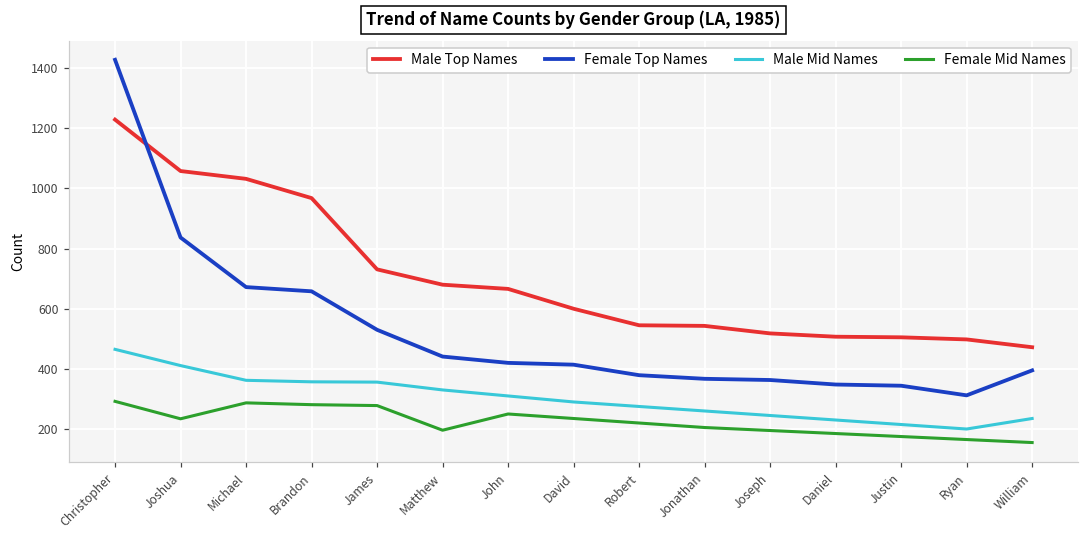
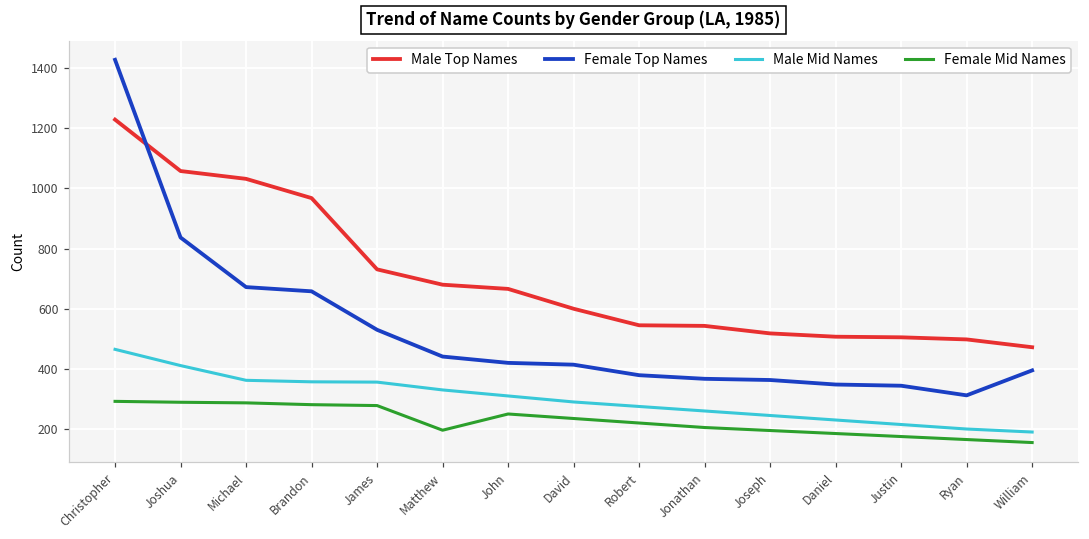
Female Mid Names, Joshua: 230 -> 290
Male Mid Names, William: 240 -> 190
